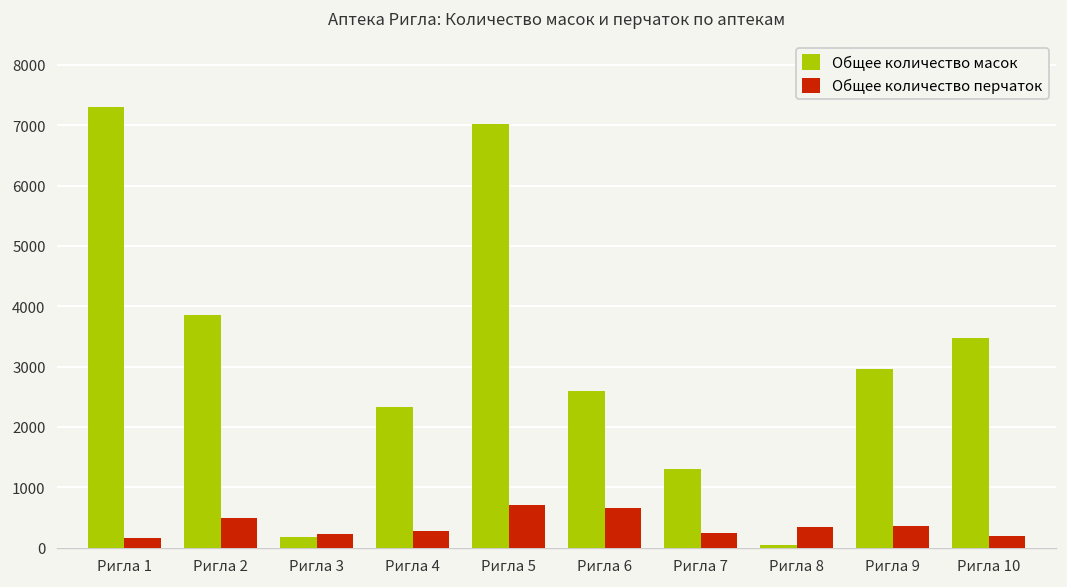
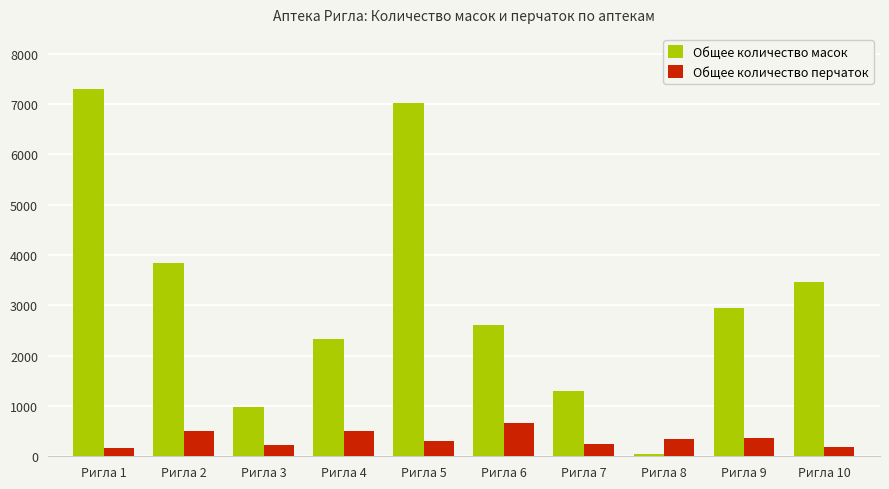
Общее количество масок, Ригла 3: 200 -> 1000
Общее количество перчаток, Ригла 4: 300 -> 500
Общее количество перчаток, Ригла 5: 700 -> 300
